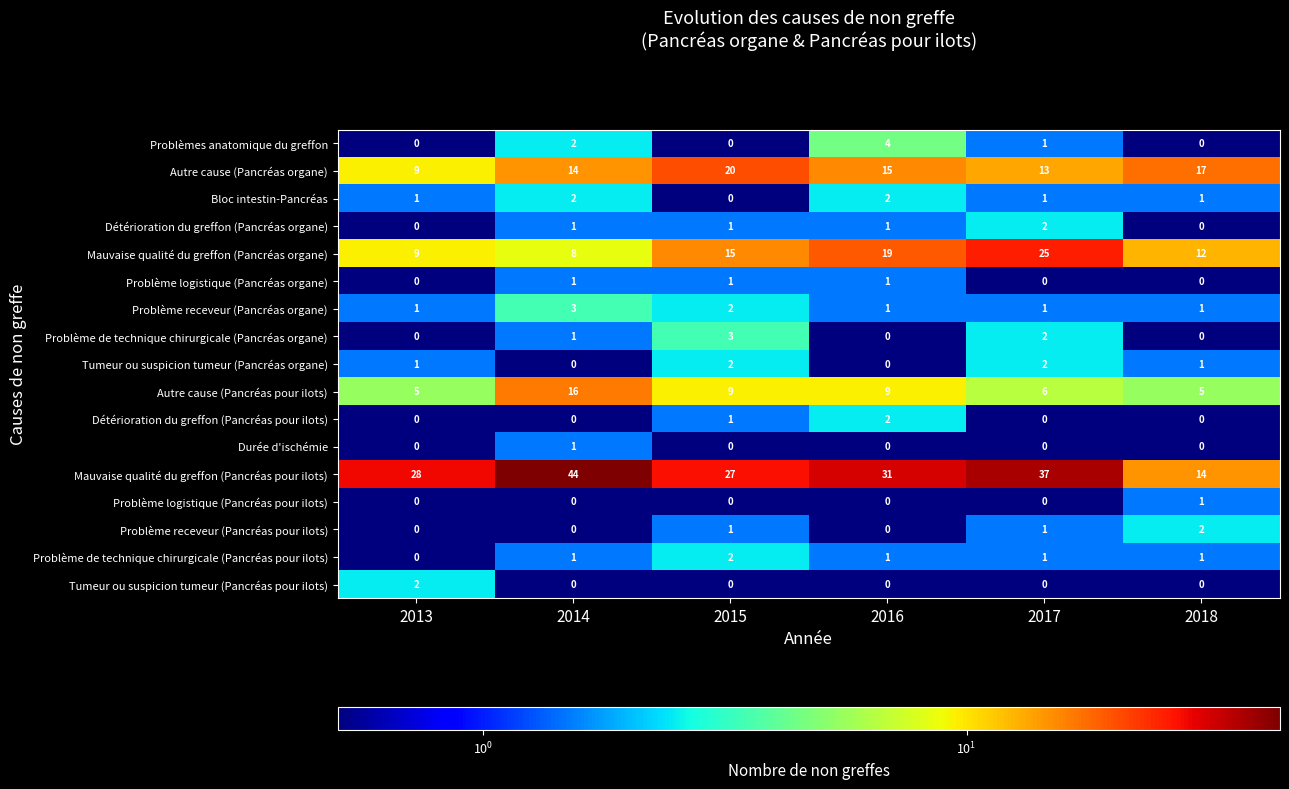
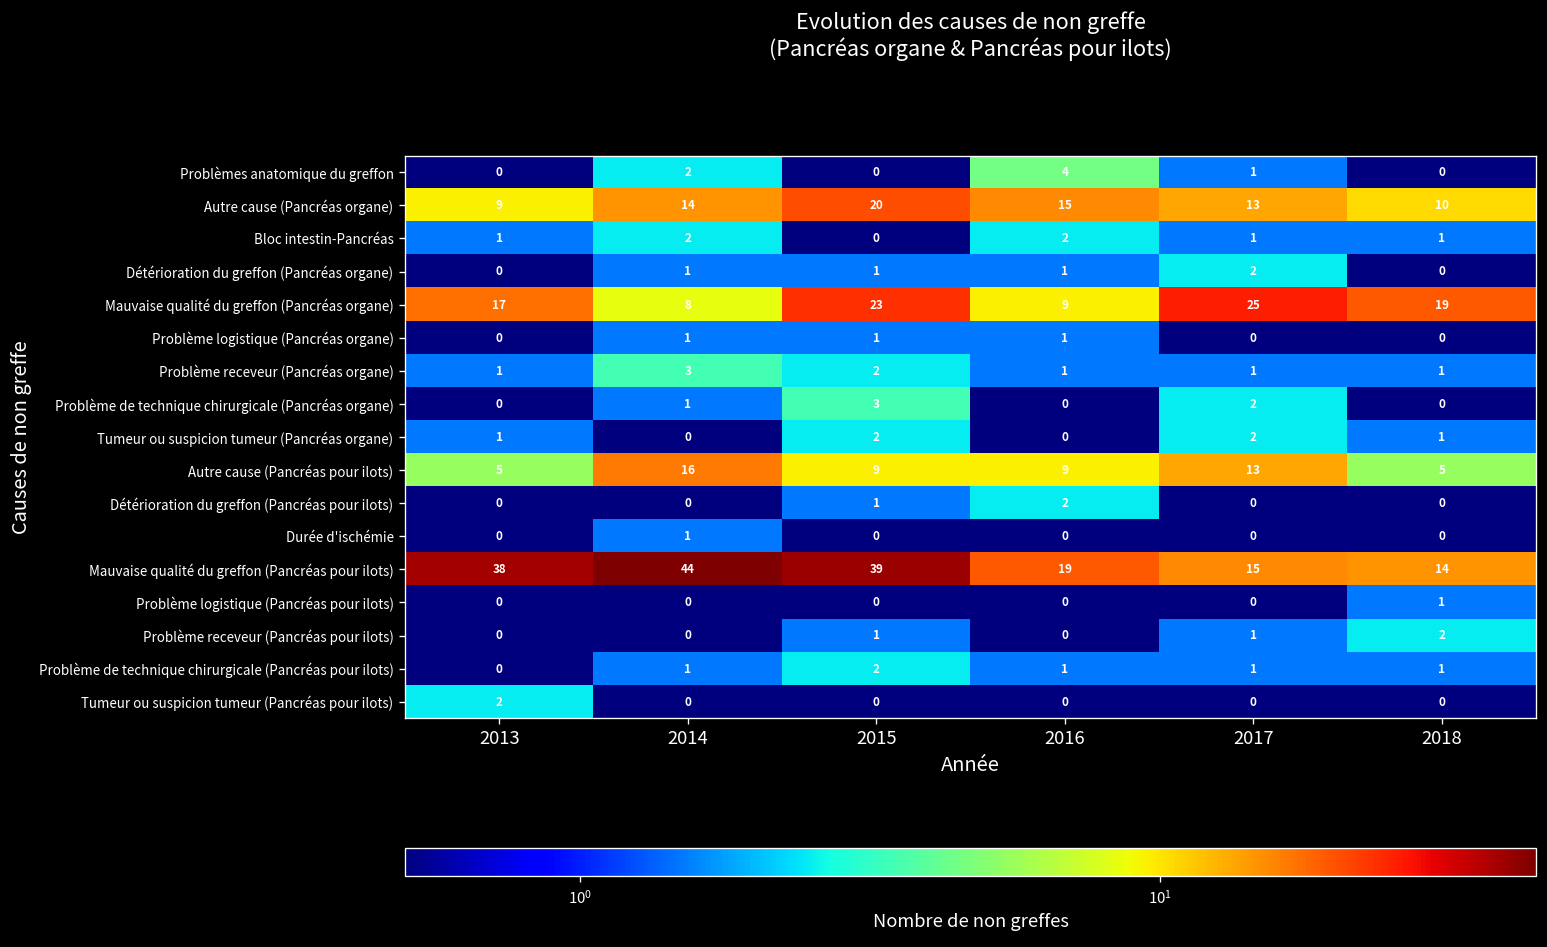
Autre cause (Pancréas organe), 2018: 17 -> 10
Mauvaise qualité du greffon (Pancréas organe), 2013: 9 -> 17
Mauvaise qualité du greffon (Pancréas organe), 2015: 15 -> 23
Mauvaise qualité du greffon (Pancréas organe), 2016: 19 -> 9
Mauvaise qualité du greffon (Pancréas organe), 2018: 12 -> 19
Autre cause (Pancréas pour ilots), 2017: 6 -> 13
Mauvaise qualité du greffon (Pancréas pour ilots), 2013: 28 -> 38
Mauvaise qualité du greffon (Pancréas pour ilots), 2015: 27 -> 39
Mauvaise qualité du greffon (Pancréas pour ilots), 2016: 31 -> 19
Mauvaise qualité du greffon (Pancréas pour ilots), 2017: 37 -> 15
